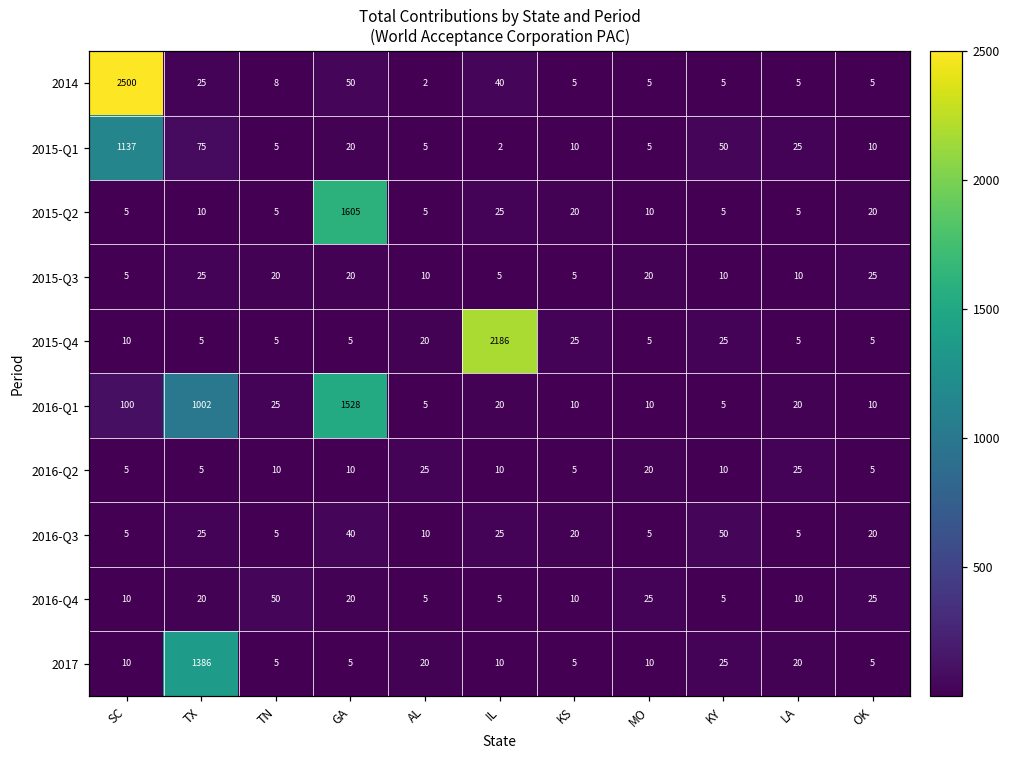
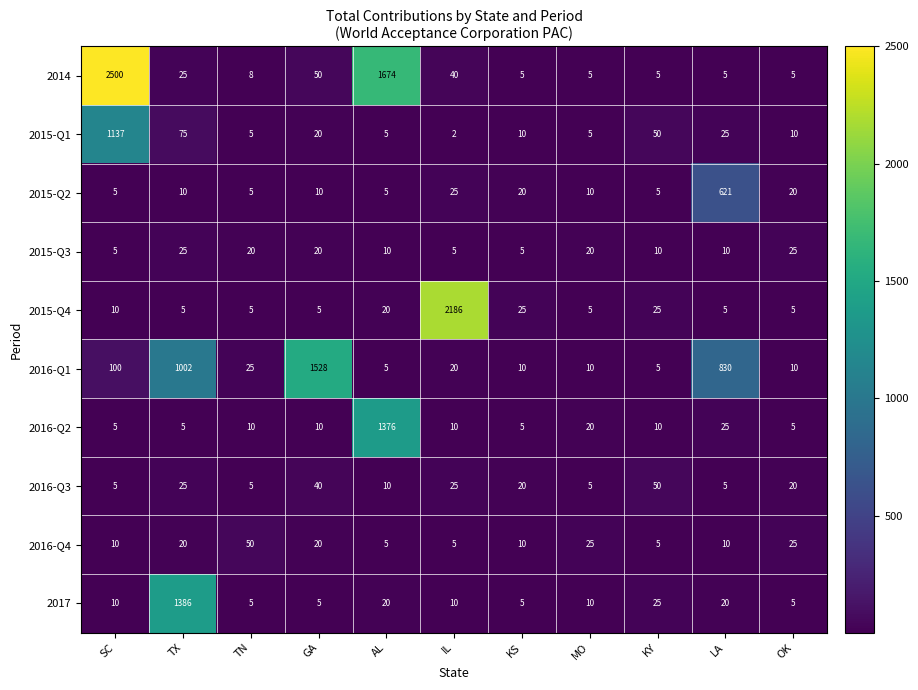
2014, AL: 2 -> 1674
2015-Q2, GA: 1605 -> 10
2015-Q2, LA: 5 -> 621
2016-Q1, LA: 20 -> 830
2016-Q2, AL: 25 -> 1376
